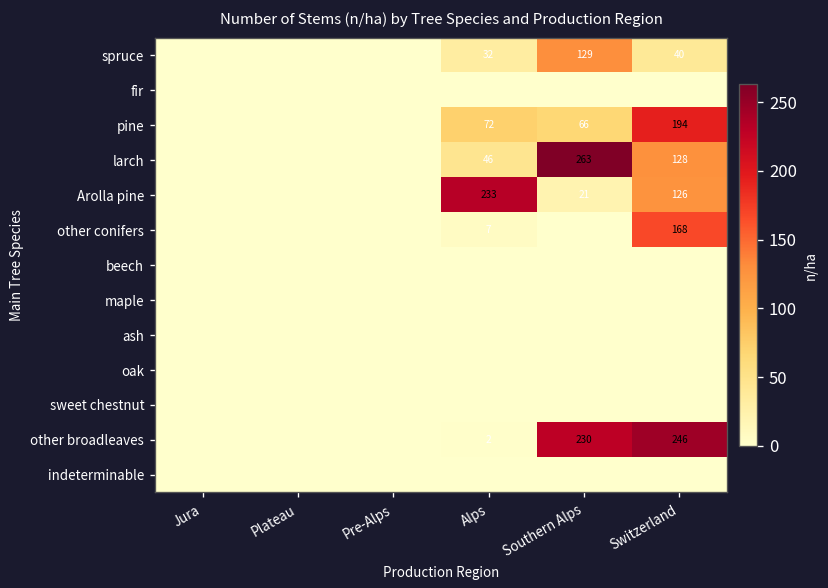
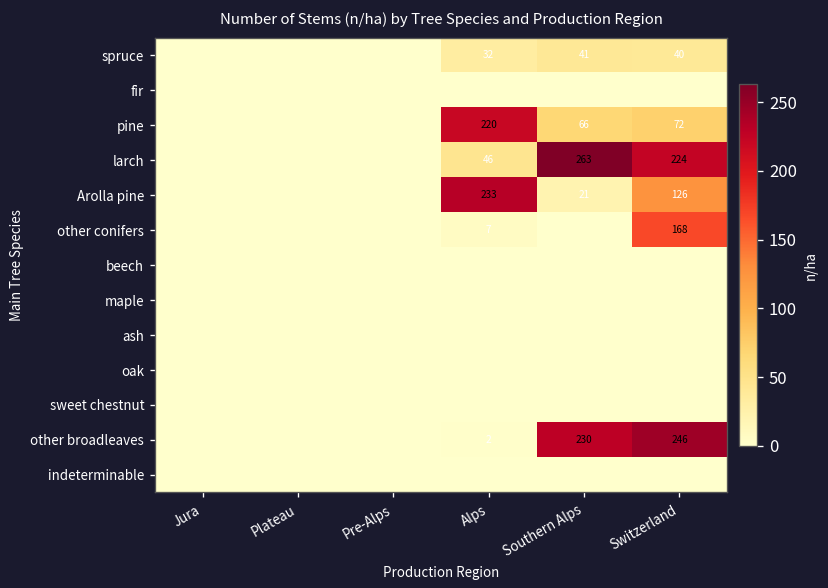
spruce, Southern Alps: 129 -> 41
pine, Alps: 72 -> 220
pine, Switzerland: 194 -> 72
larch, Switzerland: 128 -> 224
